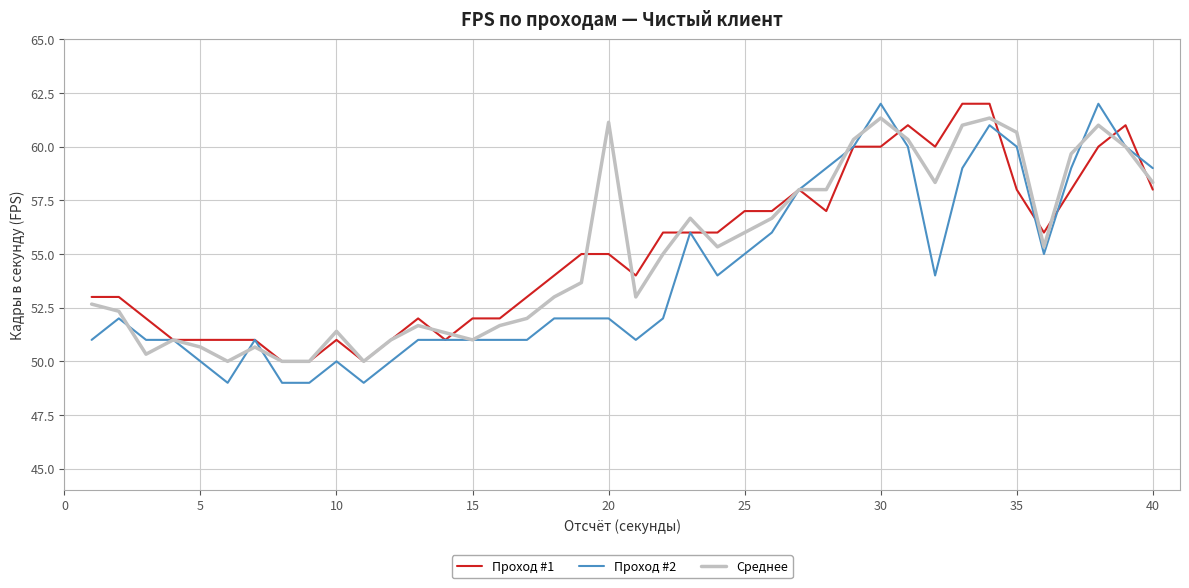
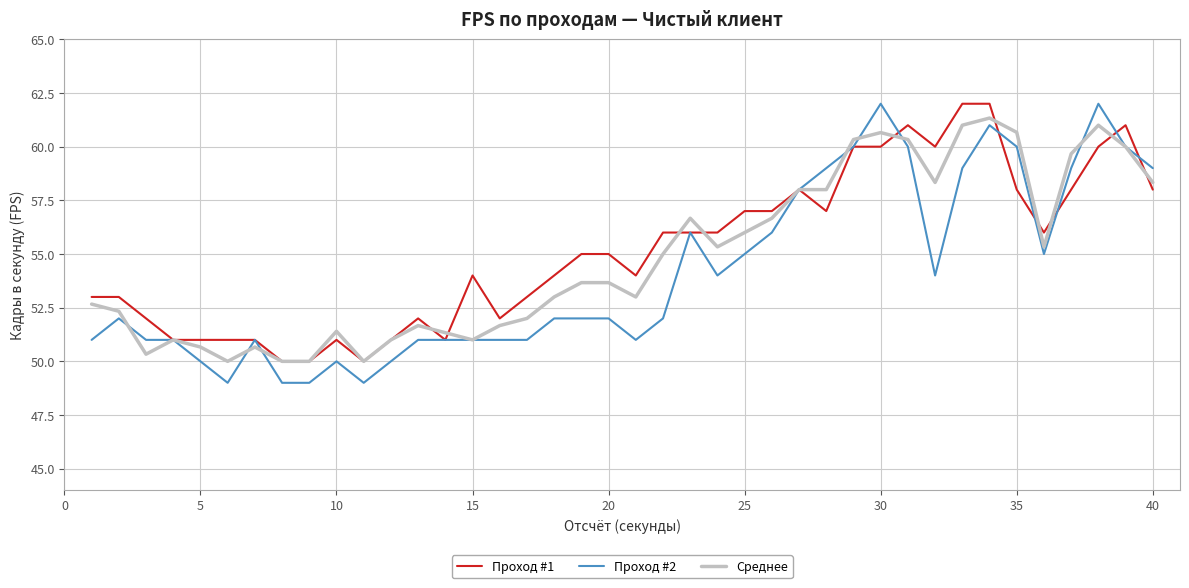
Проход #1, 15: 52 -> 54
Среднее, 20: 61.1 -> 53.7
Среднее, 30: 61.3 -> 60.7
